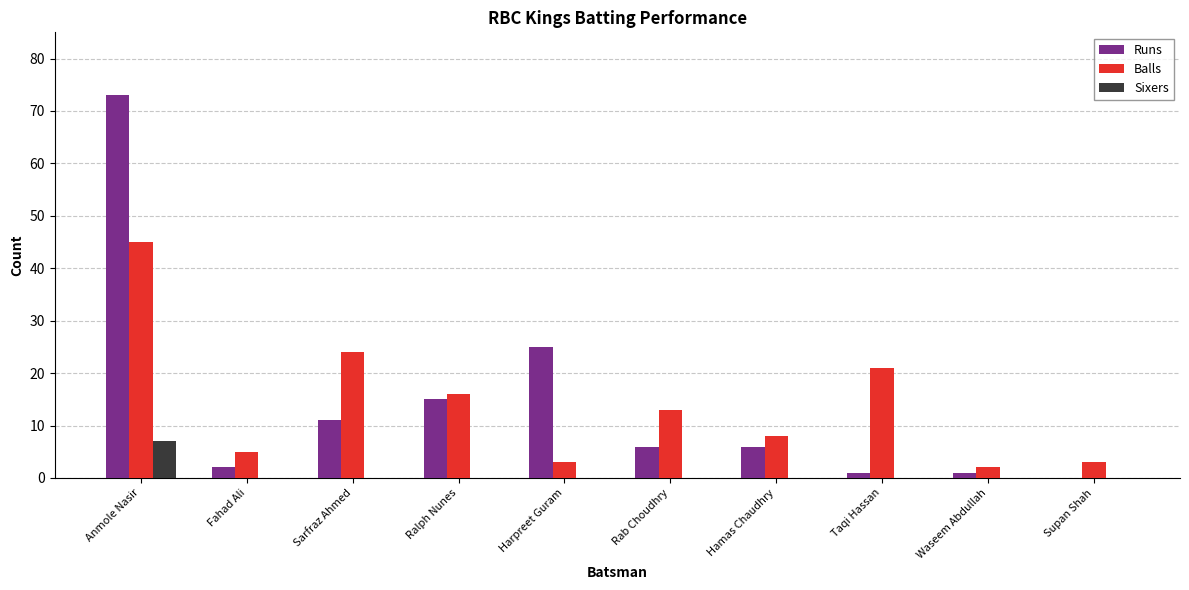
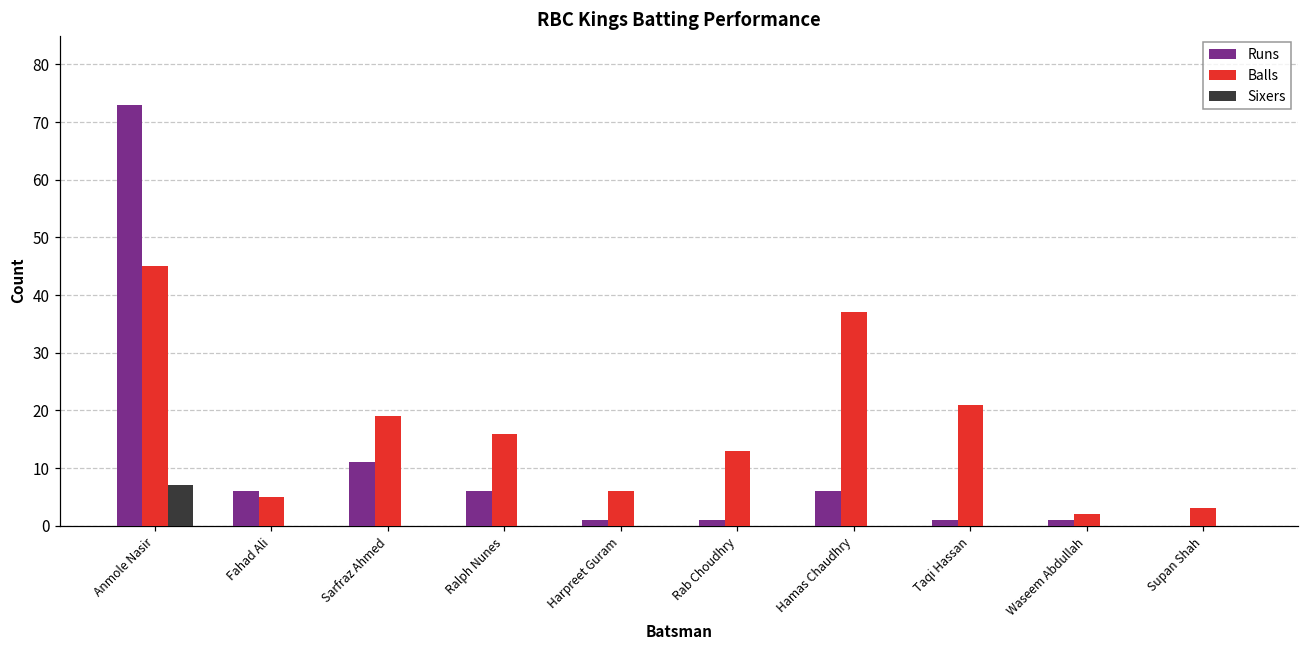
Runs, Fahad Ali: 2 -> 6
Balls, Sarfraz Ahmed: 24 -> 19
Runs, Ralph Nunes: 15 -> 6
Runs, Harpreet Guram: 25 -> 1
Balls, Harpreet Guram: 3 -> 6
Runs, Rab Choudhry: 6 -> 1
Balls, Hamas Chaudhry: 8 -> 37
